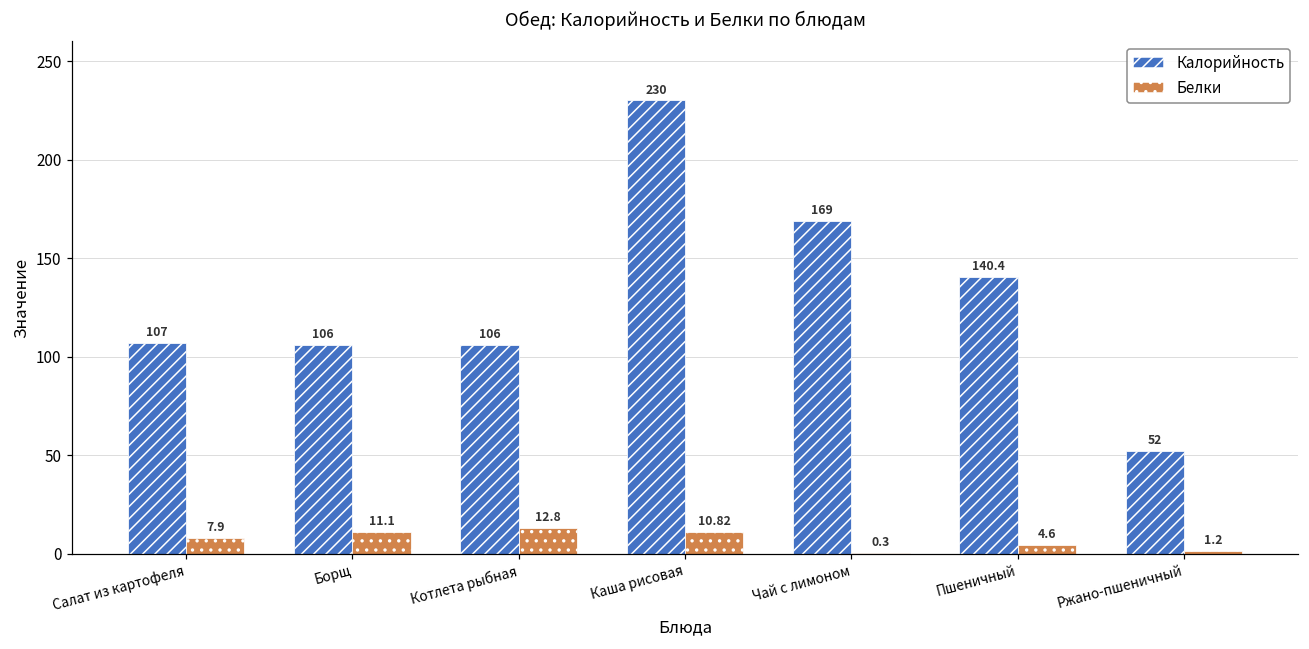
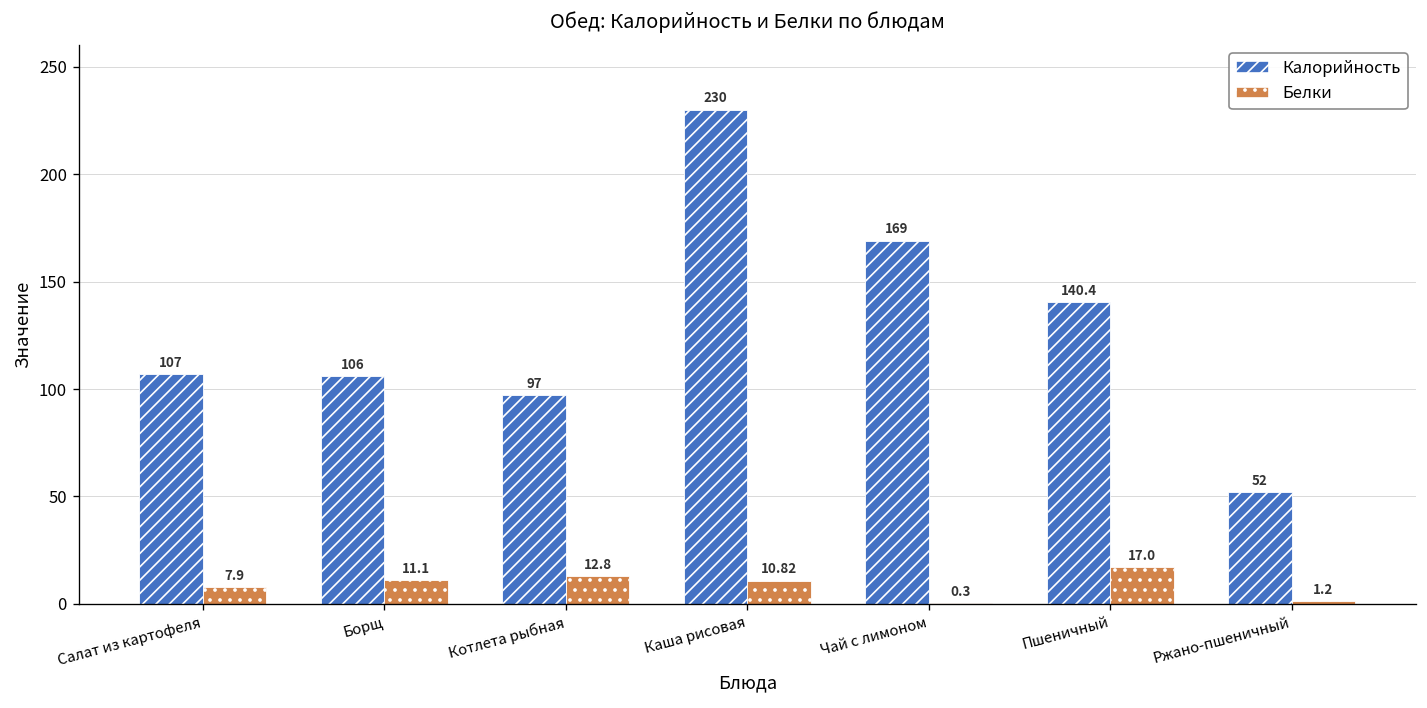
Калорийность, Котлета рыбная: 106 -> 97
Белки, Пшеничный: 4.6 -> 17.0
